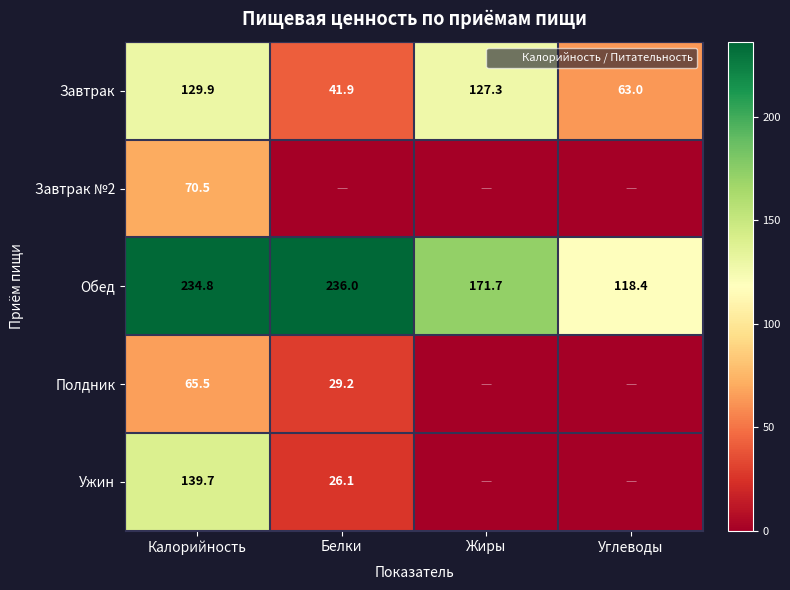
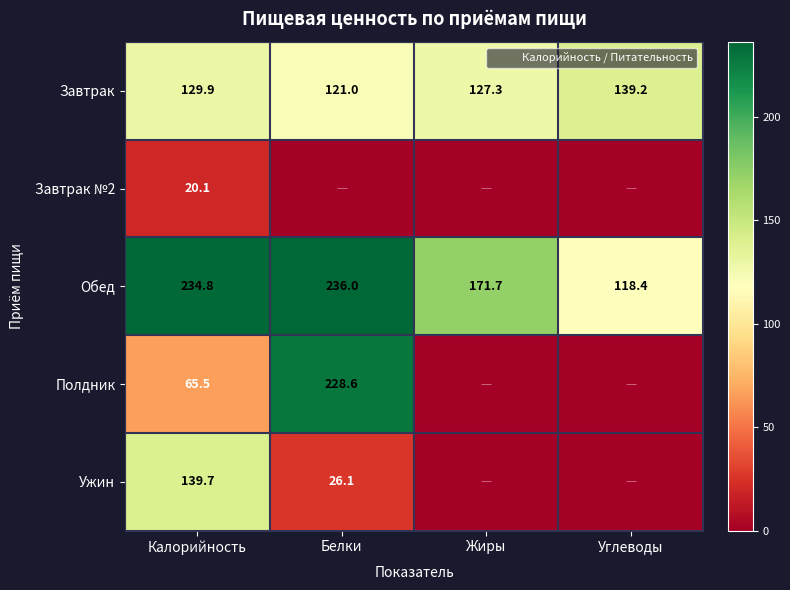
Завтрак, Белки: 41.9 -> 121.0
Завтрак, Углеводы: 63.0 -> 139.2
Завтрак №2, Калорийность: 70.5 -> 20.1
Полдник, Белки: 29.2 -> 228.6
